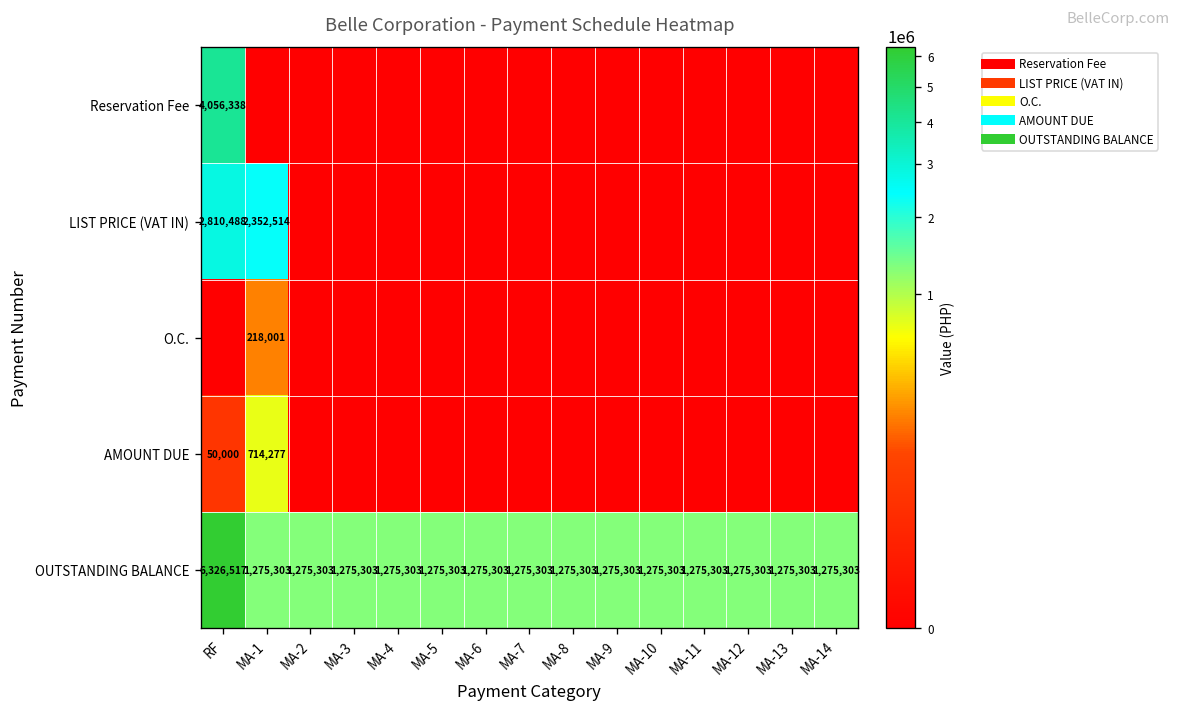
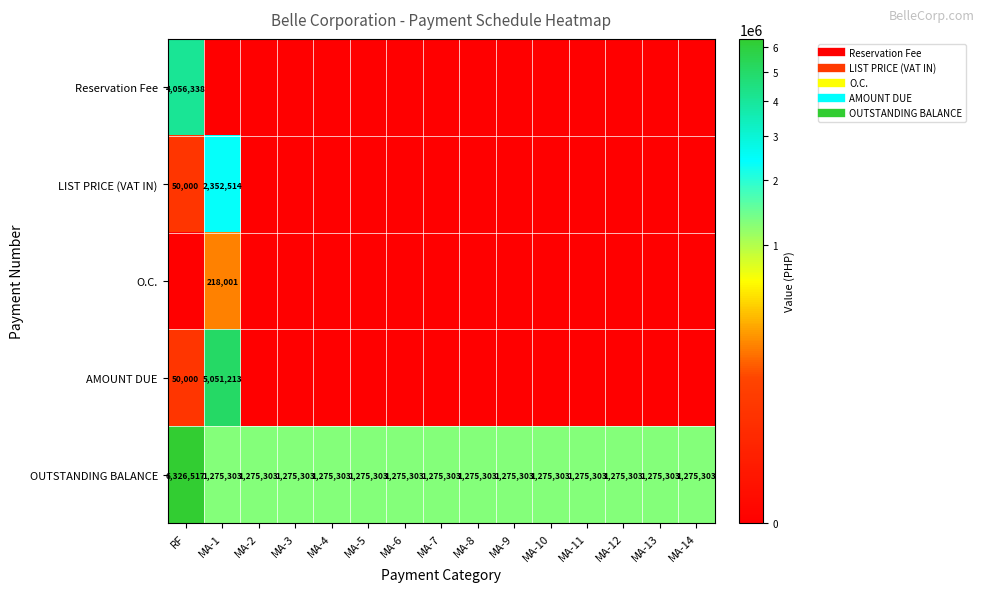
LIST PRICE (VAT IN), RF: 2,810,488 -> 50,000
AMOUNT DUE, MA-1: 714,277 -> 5,051,213
